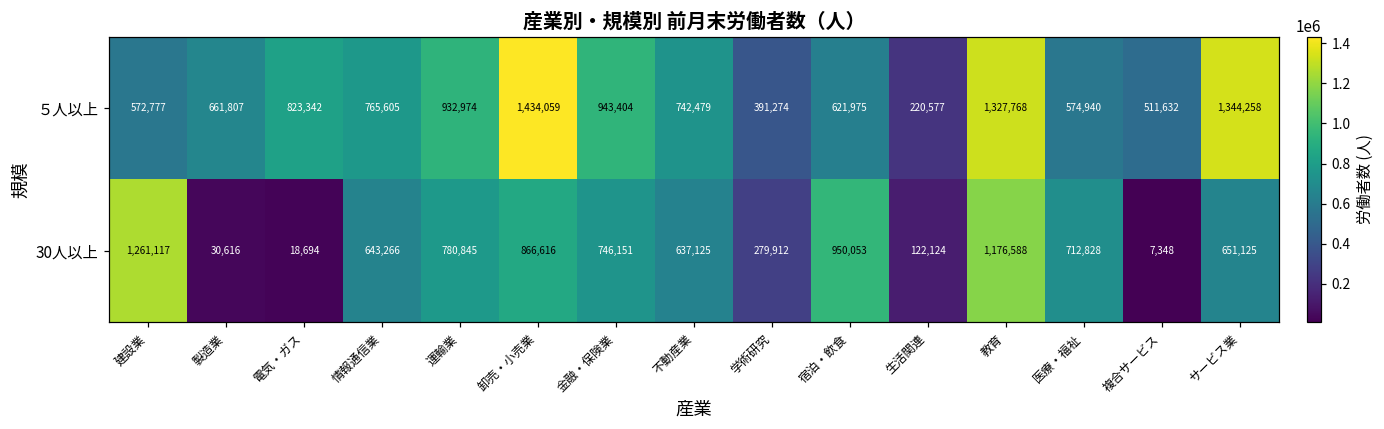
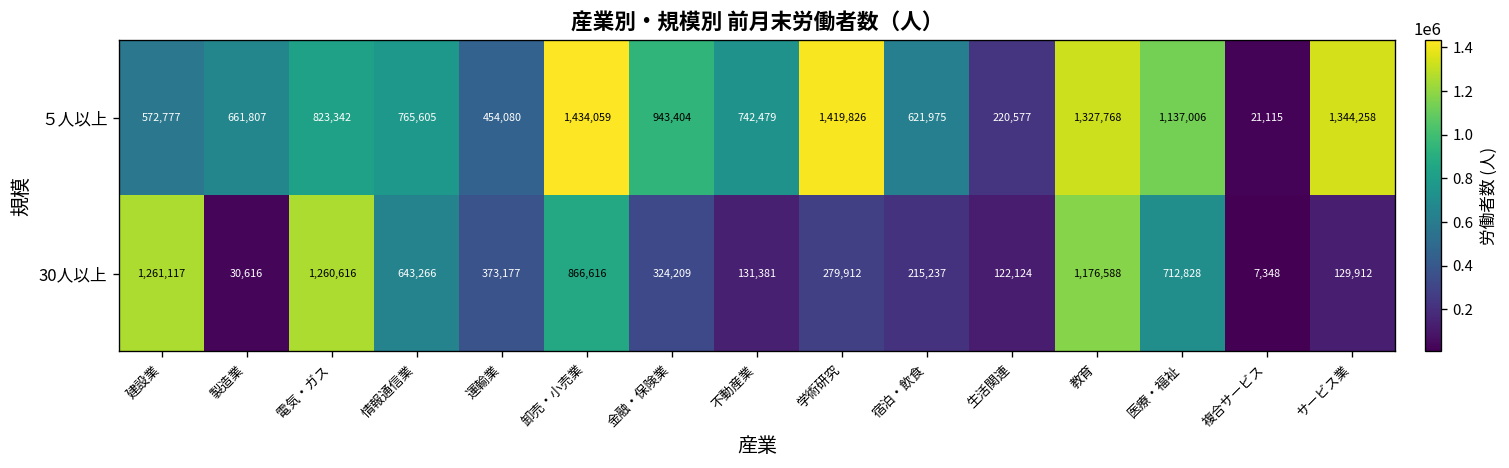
５人以上, 運輸業: 932,974 -> 454,080
５人以上, 学術研究: 391,274 -> 1,419,826
５人以上, 医療・福祉: 574,940 -> 1,137,006
５人以上, 複合サービス: 511,632 -> 21,115
30人以上, 電気・ガス: 18,694 -> 1,260,616
30人以上, 運輸業: 780,845 -> 373,177
30人以上, 金融・保険業: 746,151 -> 324,209
30人以上, 不動産業: 637,125 -> 131,381
30人以上, 宿泊・飲食: 950,053 -> 215,237
30人以上, サービス業: 651,125 -> 129,912
